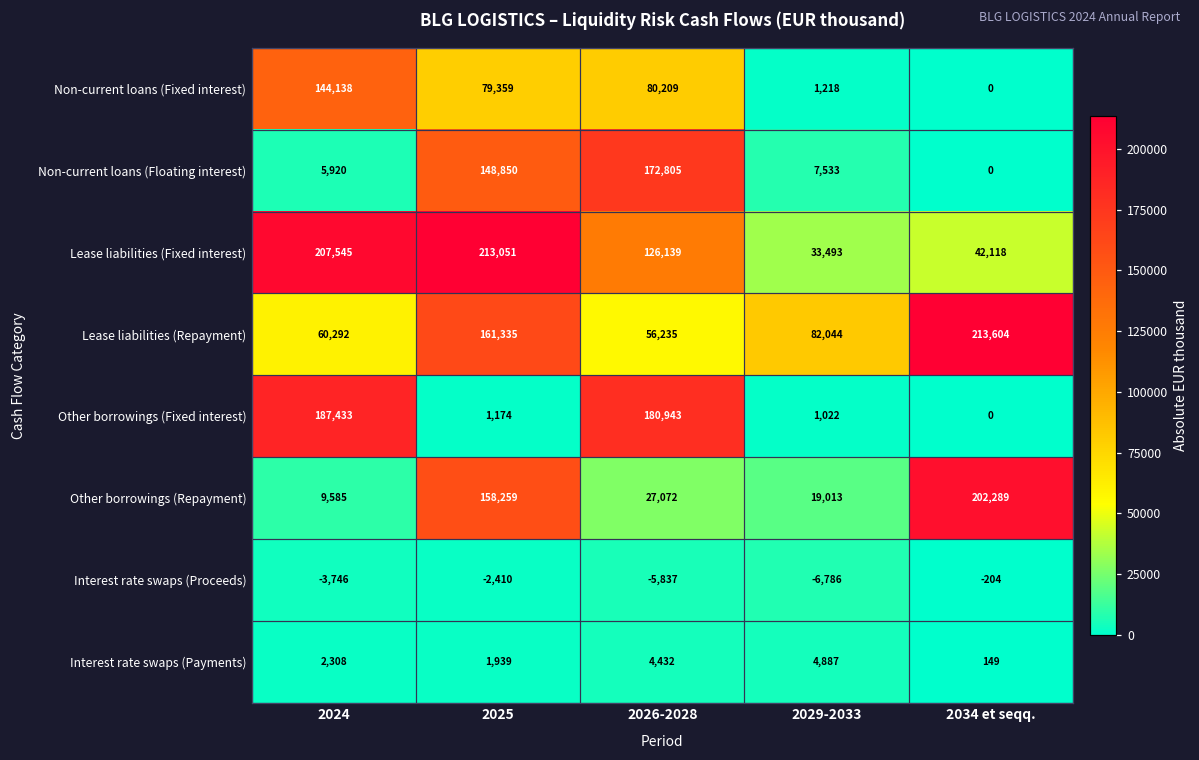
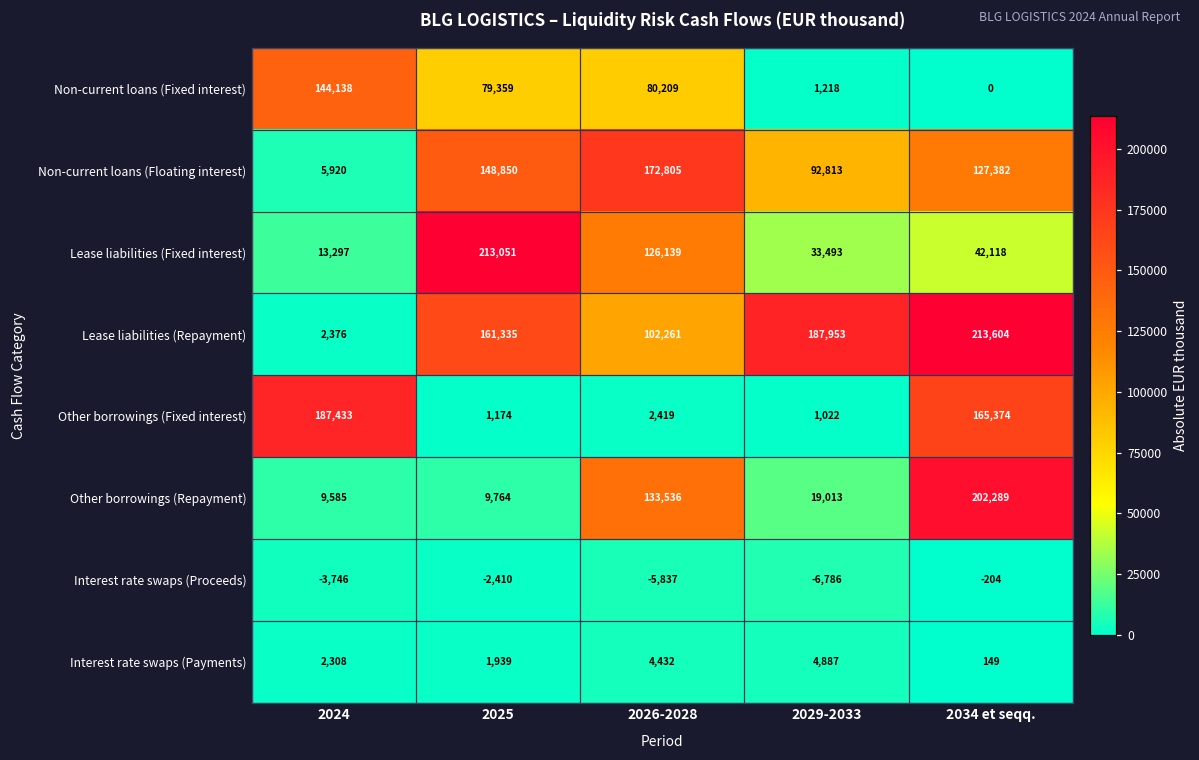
Non-current loans (Floating interest), 2029-2033: 7,533 -> 92,813
Non-current loans (Floating interest), 2034 et seqq.: 0 -> 127,382
Lease liabilities (Fixed interest), 2024: 207,545 -> 13,297
Lease liabilities (Repayment), 2024: 60,292 -> 2,376
Lease liabilities (Repayment), 2026-2028: 56,235 -> 102,261
Lease liabilities (Repayment), 2029-2033: 82,044 -> 187,953
Other borrowings (Fixed interest), 2026-2028: 180,943 -> 2,419
Other borrowings (Fixed interest), 2034 et seqq.: 0 -> 165,374
Other borrowings (Repayment), 2025: 158,259 -> 9,764
Other borrowings (Repayment), 2026-2028: 27,072 -> 133,536
